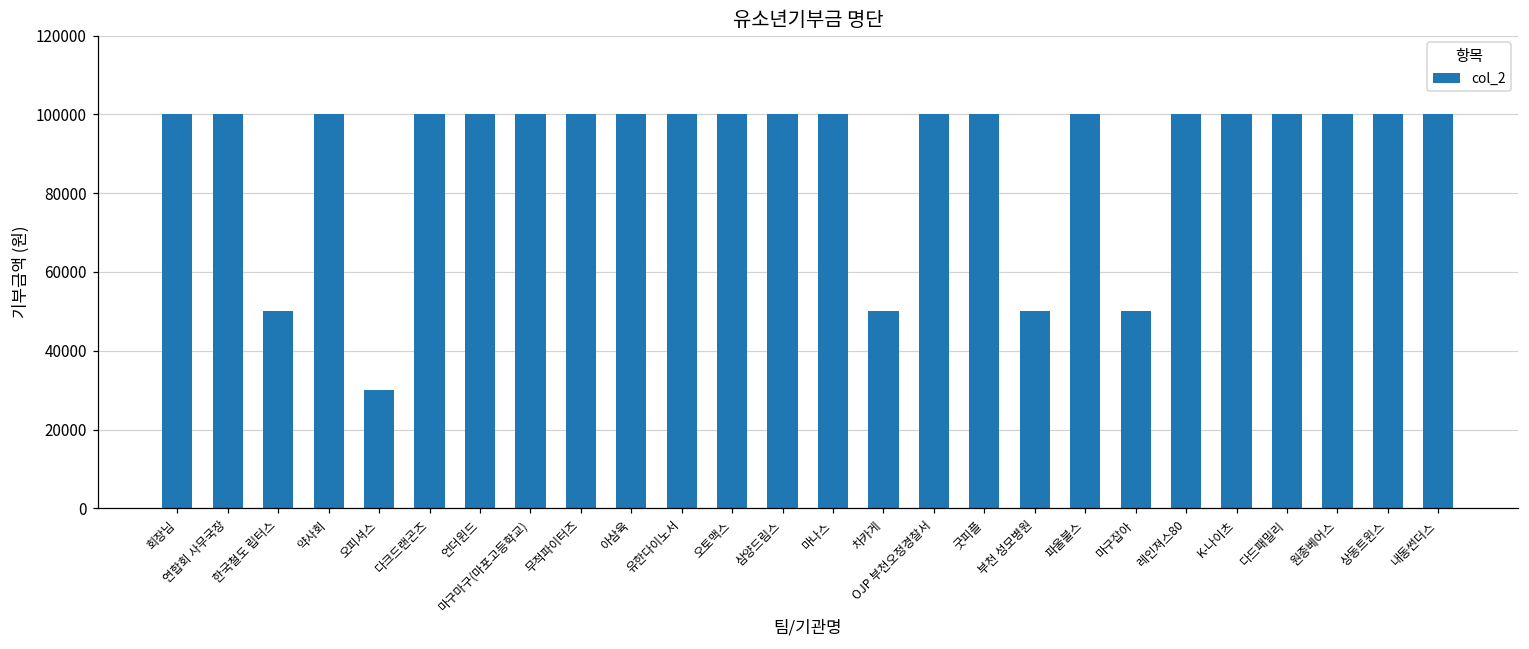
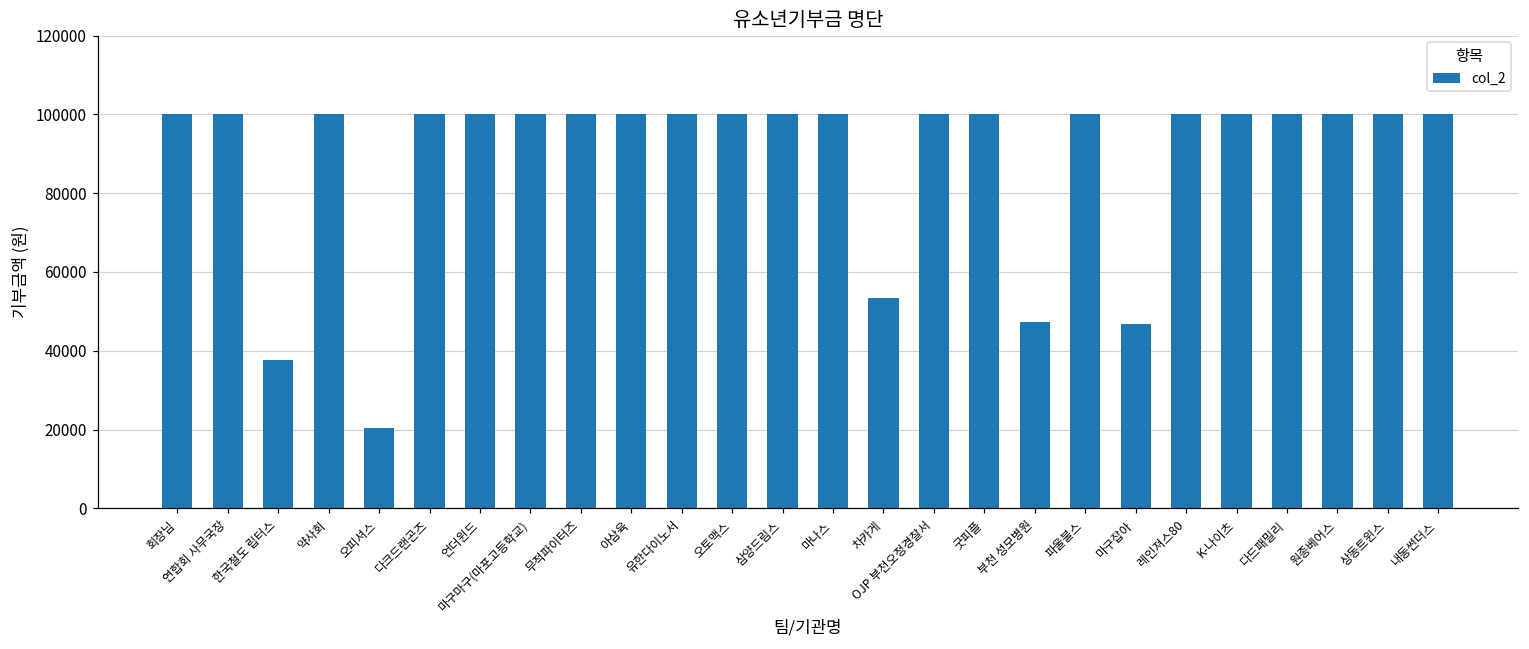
한국철도 립터스: 50000 -> 38000
오피셔스: 30000 -> 20000
차카게: 50000 -> 53000
부천 성모병원: 50000 -> 47000
마구잡아: 50000 -> 47000
